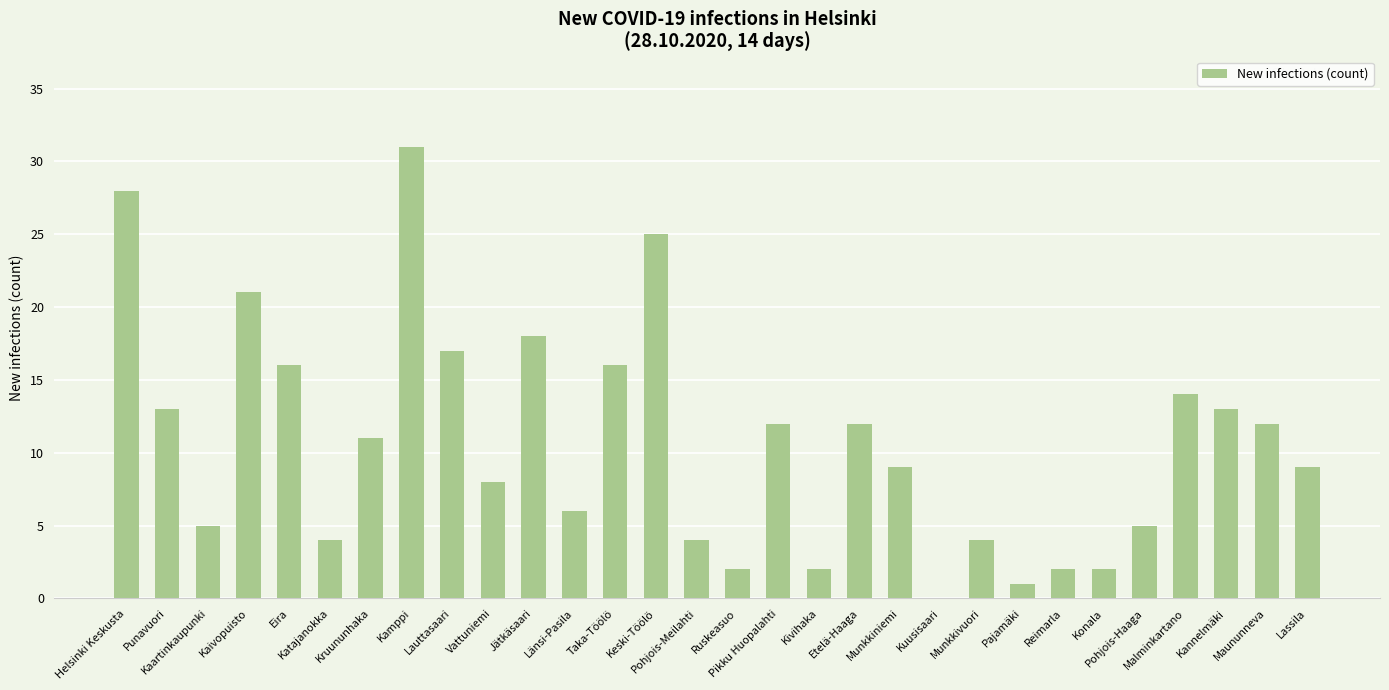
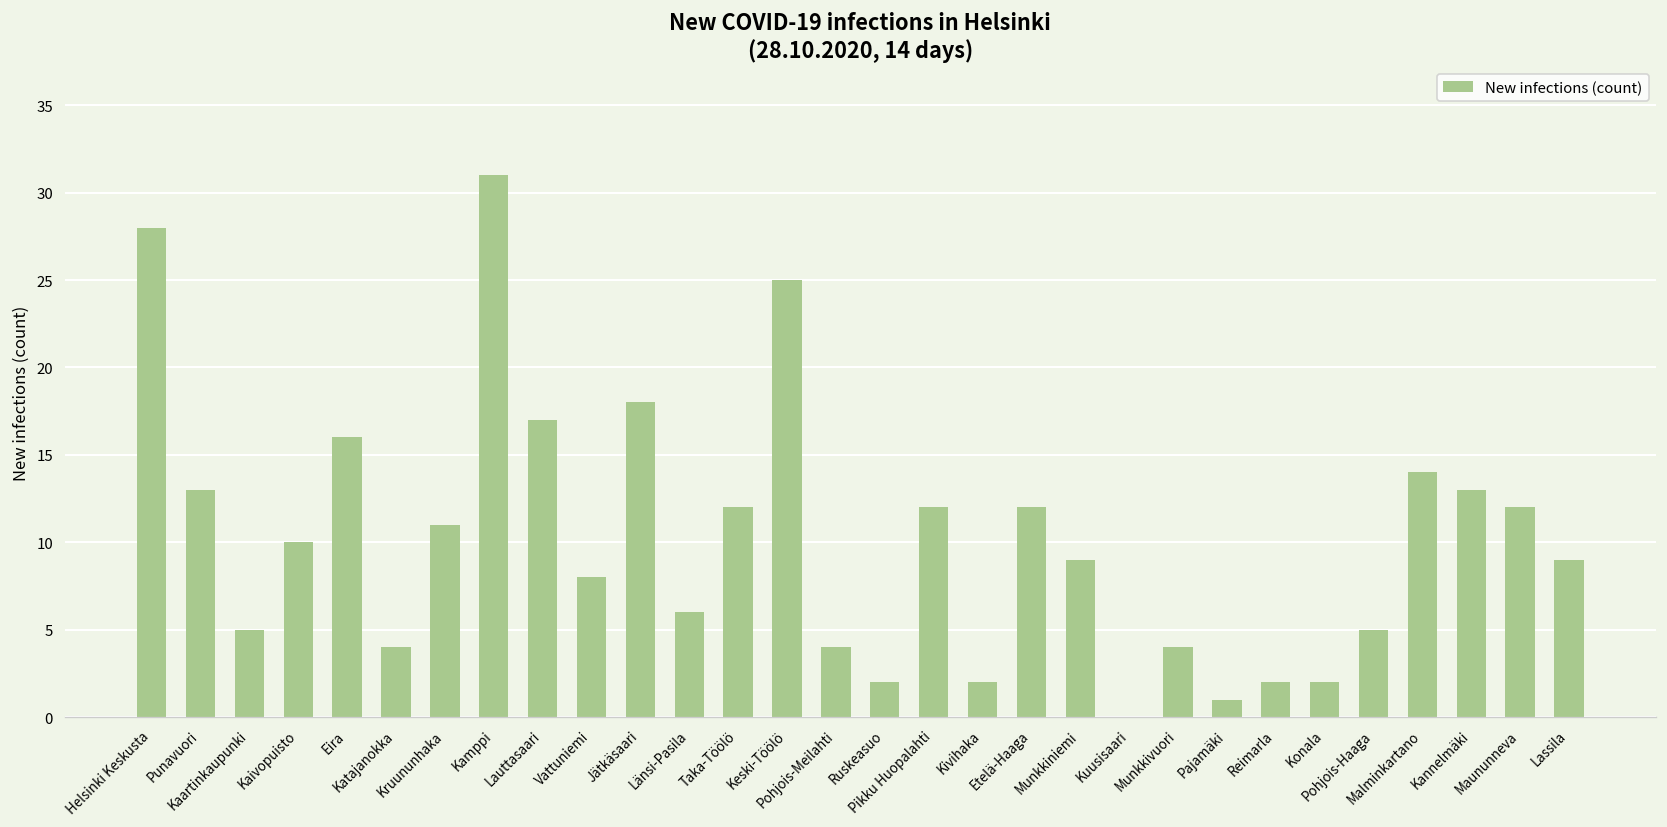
Kaivopuisto: 21 -> 10
Taka-Töölö: 16 -> 12
